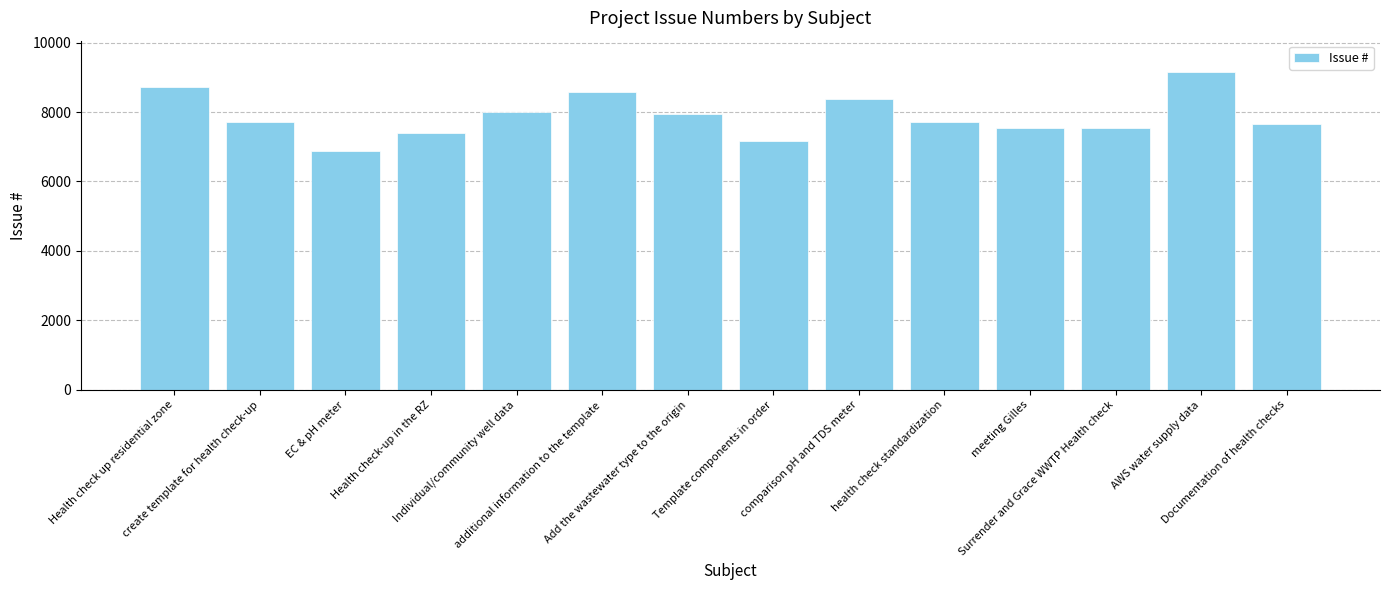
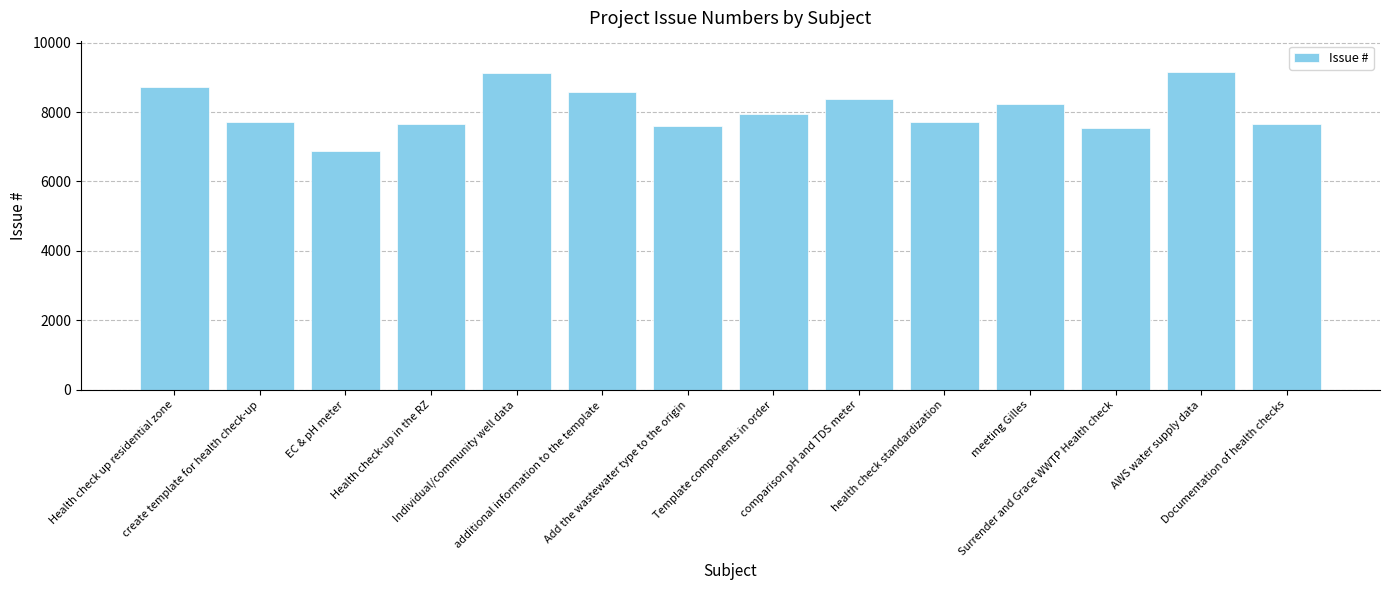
Health check-up in the RZ: 7400 -> 7600
Individual/community well data: 8000 -> 9100
Add the wastewater type to the origin: 7900 -> 7600
Template components in order: 7200 -> 7900
meeting Gilles: 7600 -> 8200
